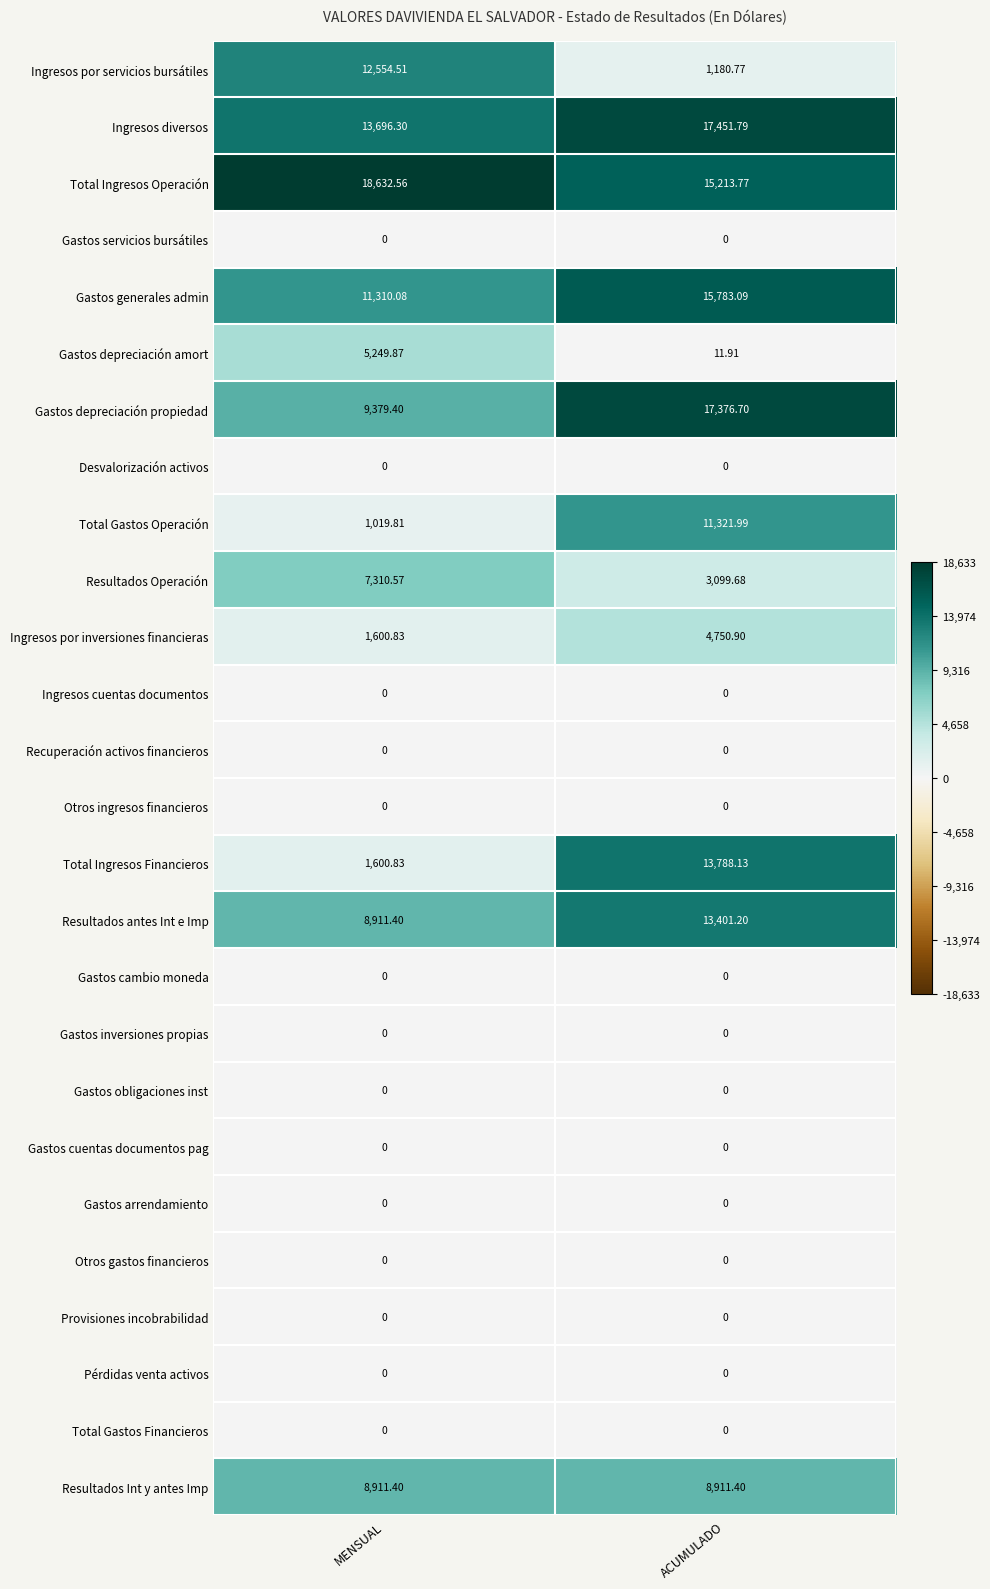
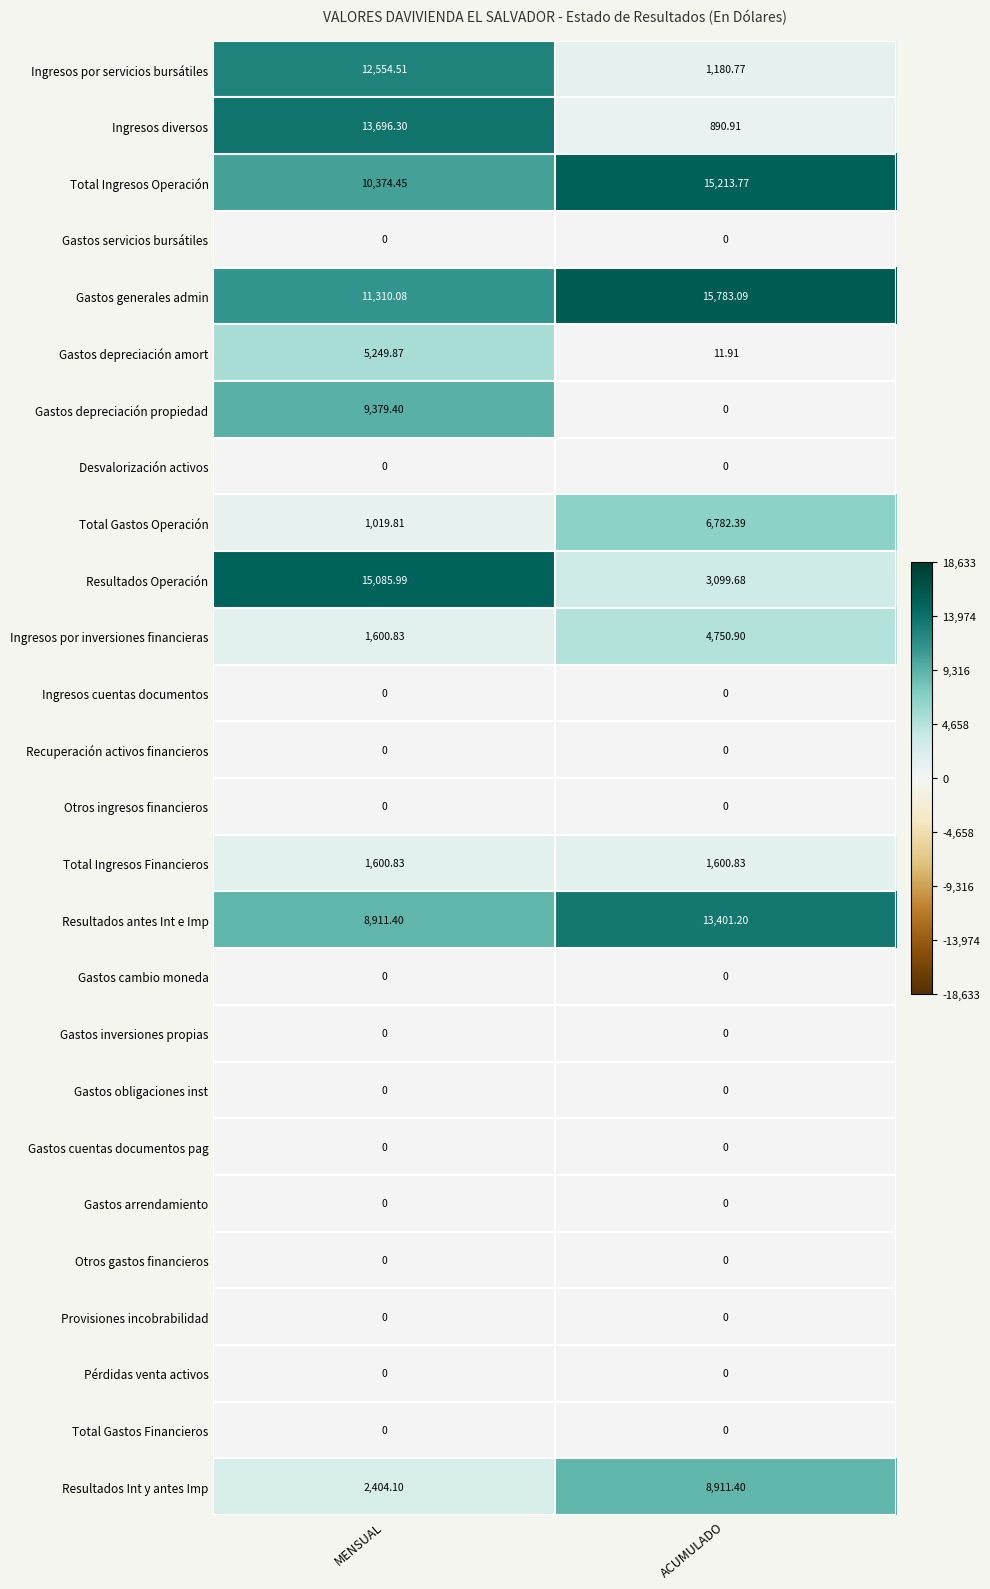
Ingresos diversos, ACUMULADO: 17,451.79 -> 890.91
Total Ingresos Operación, MENSUAL: 18,632.56 -> 10,374.45
Gastos depreciación propiedad, ACUMULADO: 17,376.70 -> 0
Total Gastos Operación, ACUMULADO: 11,321.99 -> 6,782.39
Resultados Operación, MENSUAL: 7,310.57 -> 15,085.99
Total Ingresos Financieros, ACUMULADO: 13,788.13 -> 1,600.83
Resultados Int y antes Imp, MENSUAL: 8,911.40 -> 2,404.10
